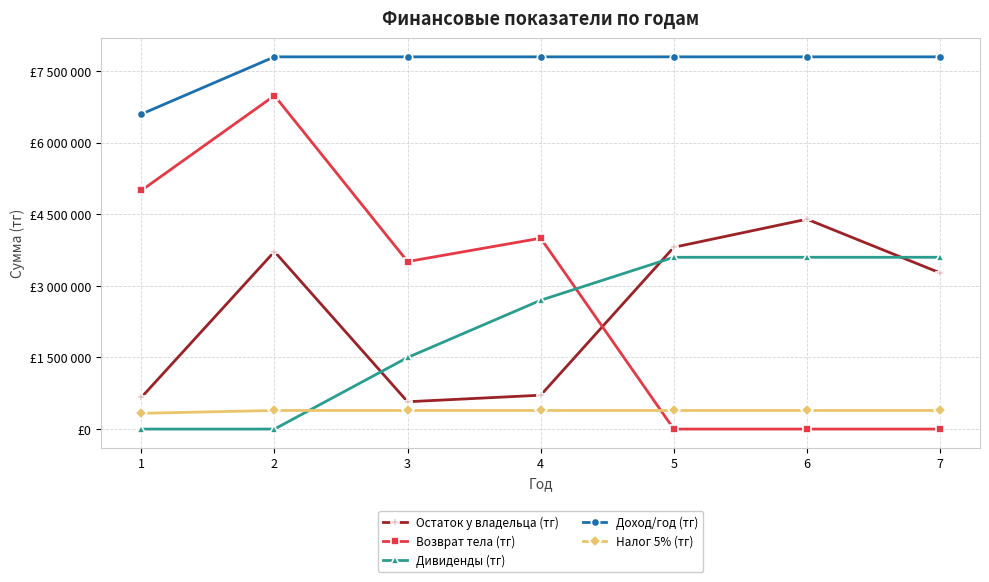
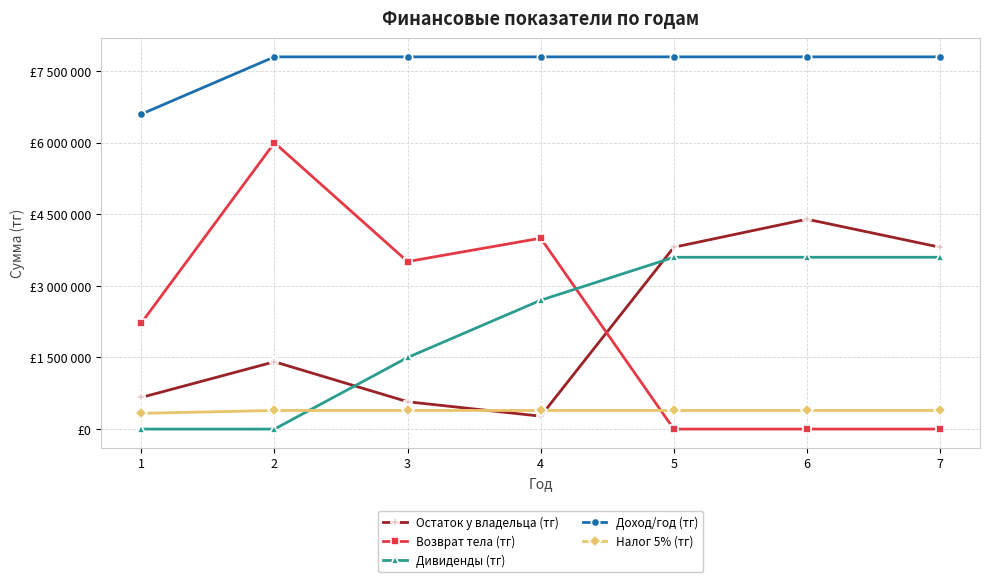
Возврат тела (тг), 1: £5000000 -> £2200000
Остаток у владельца (тг), 2: £3700000 -> £1400000
Возврат тела (тг), 2: £7000000 -> £6000000
Остаток у владельца (тг), 4: £700000 -> £300000
Остаток у владельца (тг), 7: £3300000 -> £3800000
